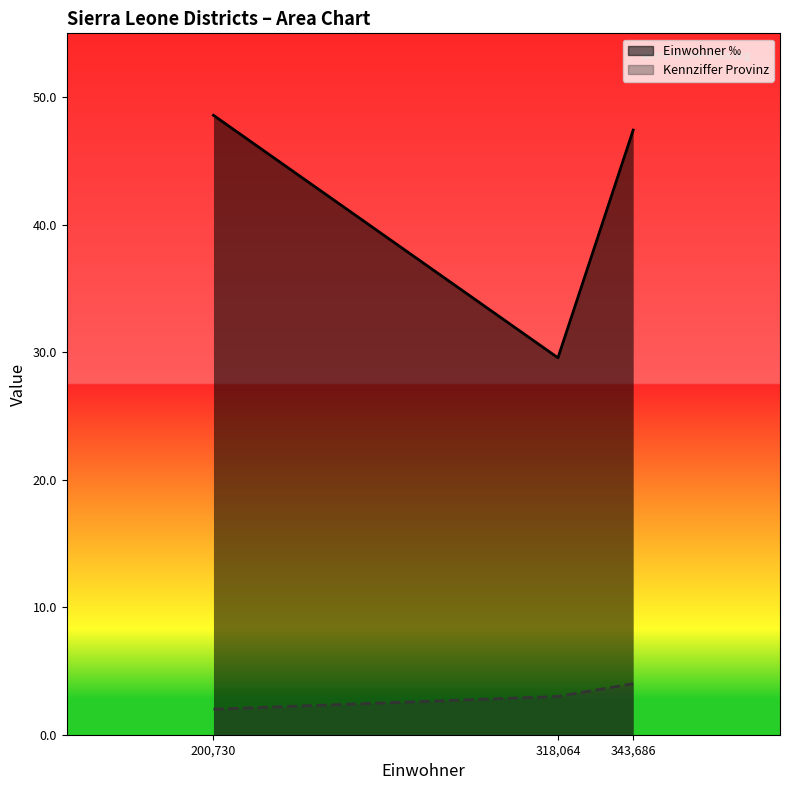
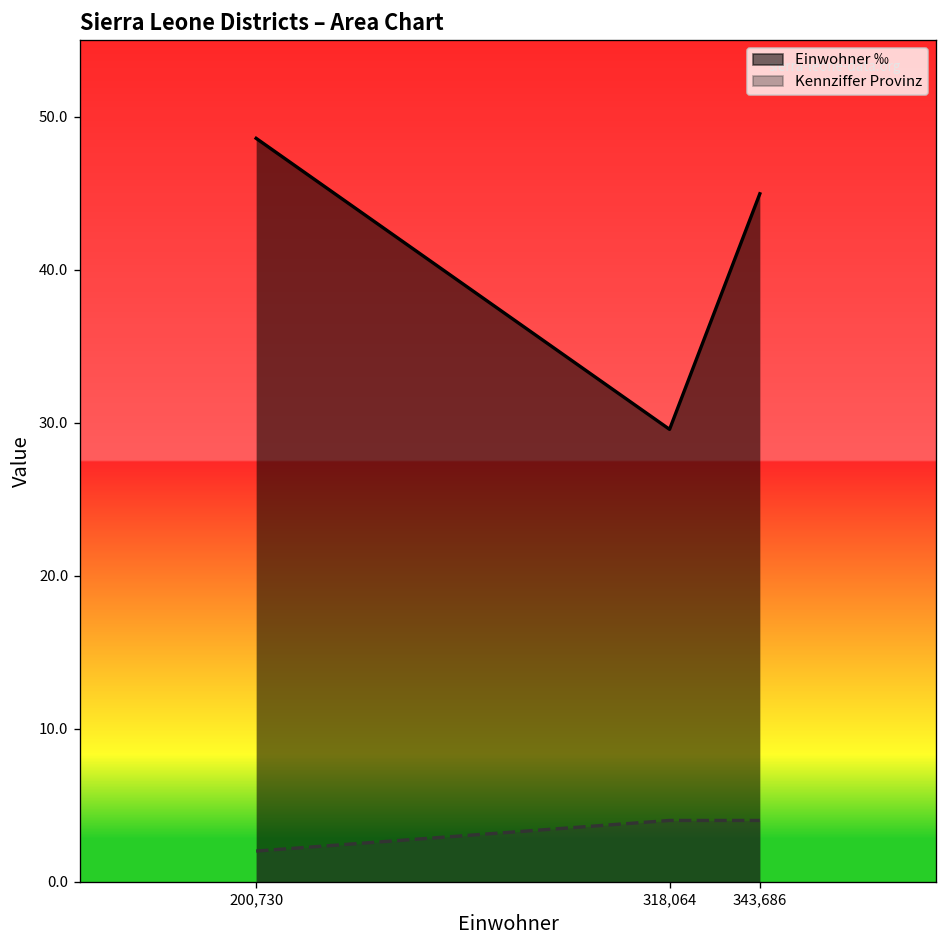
Kennziffer Provinz, 318,064: 3 -> 4
Einwohner ‰, 343,686: 47.4 -> 45.0
